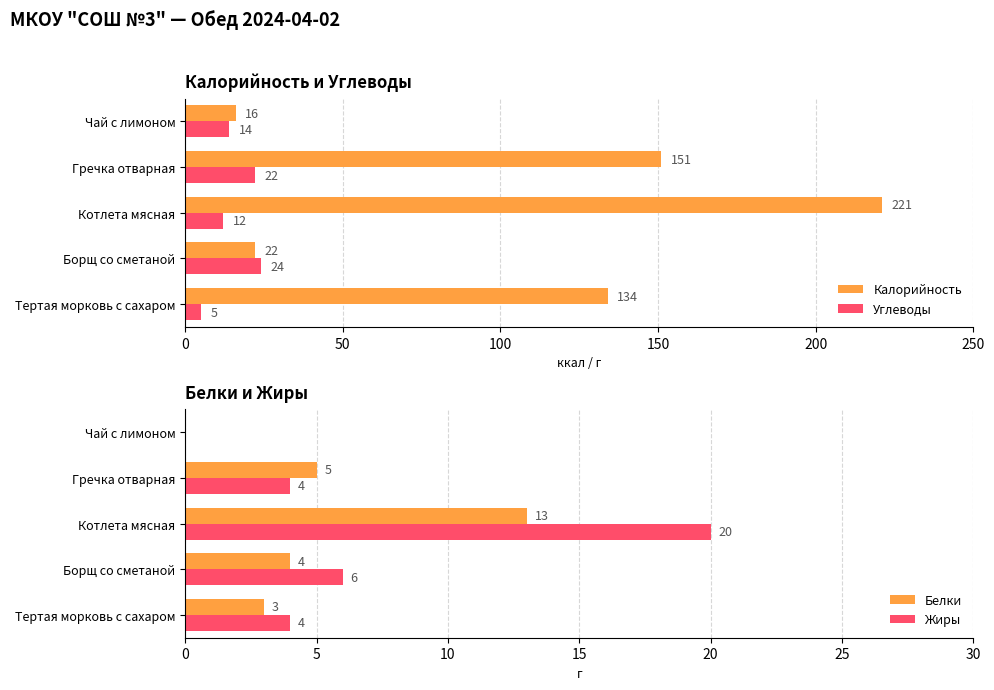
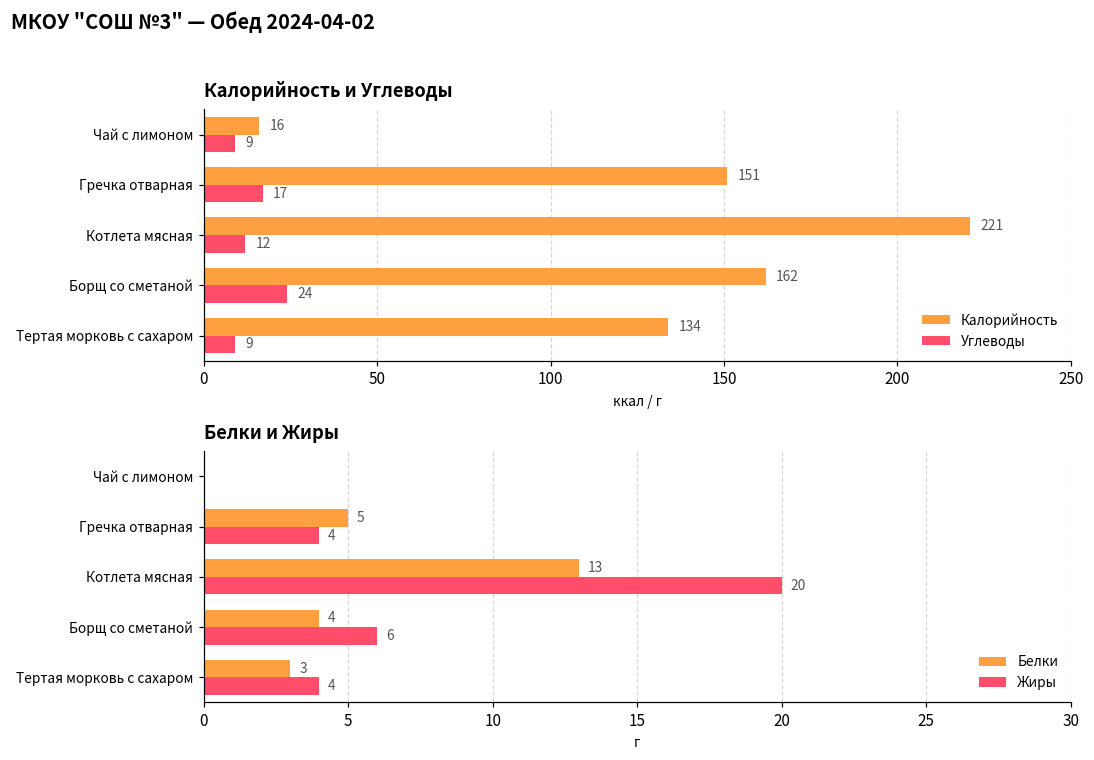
Калорийность и Углеводы, Углеводы, Чай с лимоном: 14 -> 9
Калорийность и Углеводы, Углеводы, Гречка отварная: 22 -> 17
Калорийность и Углеводы, Калорийность, Борщ со сметаной: 22 -> 162
Калорийность и Углеводы, Углеводы, Тертая морковь с сахаром: 5 -> 9
